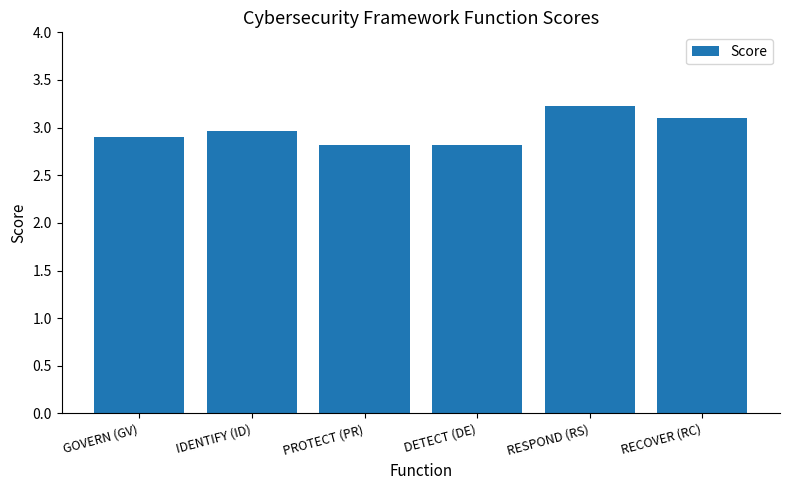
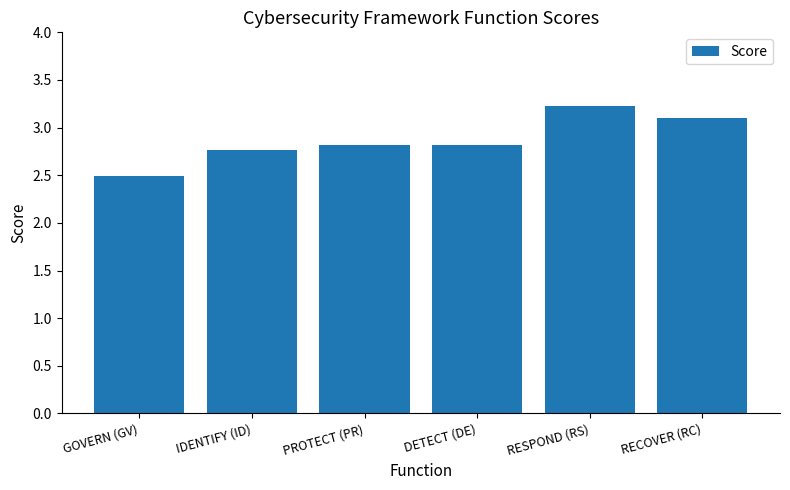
GOVERN (GV): 2.9 -> 2.5
IDENTIFY (ID): 3.0 -> 2.8
